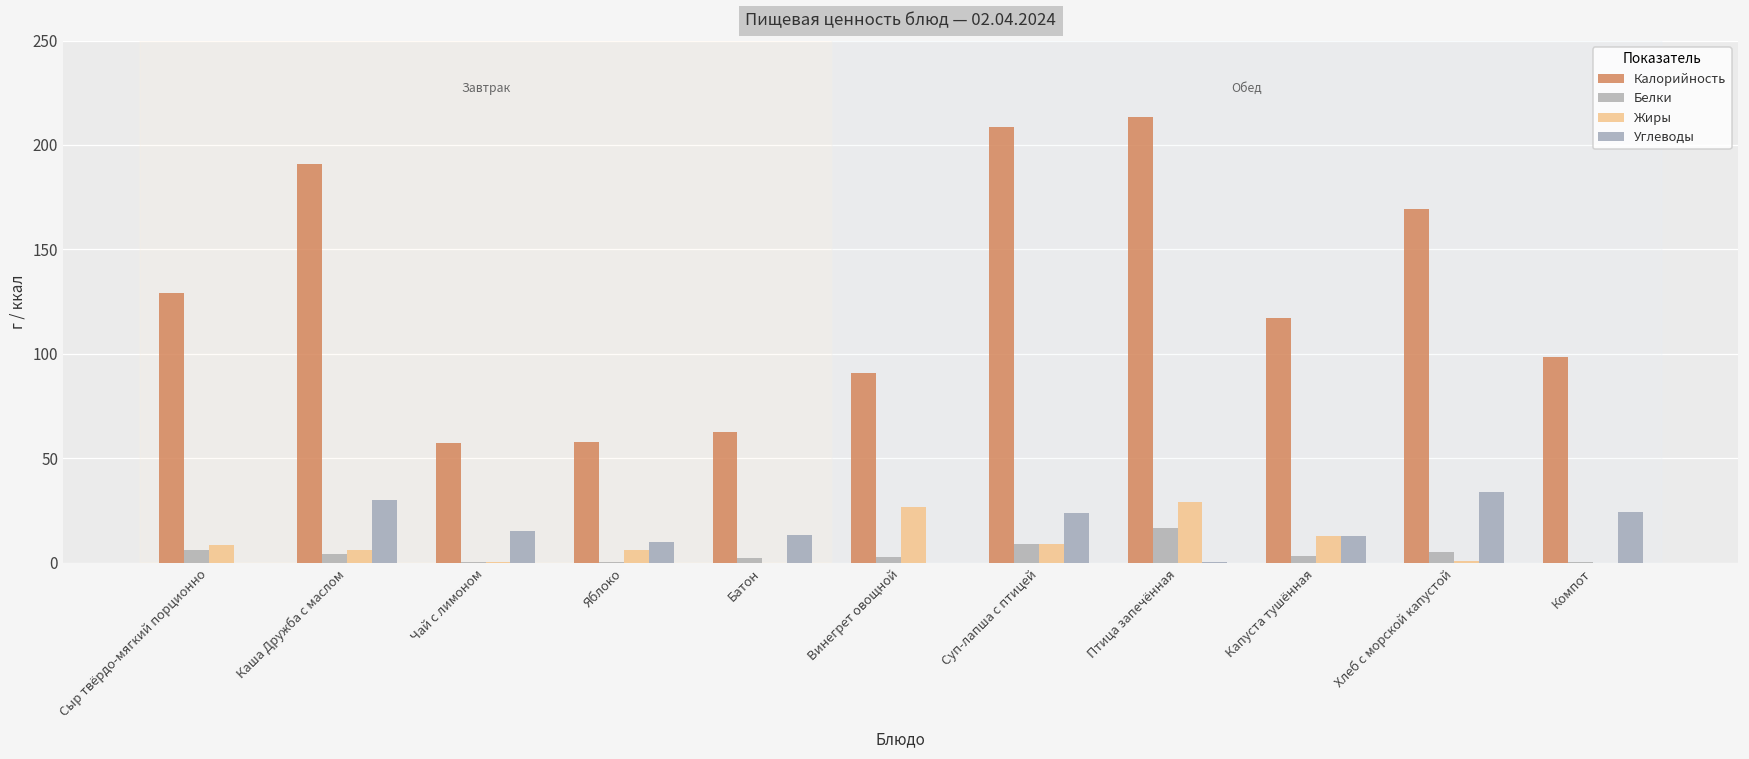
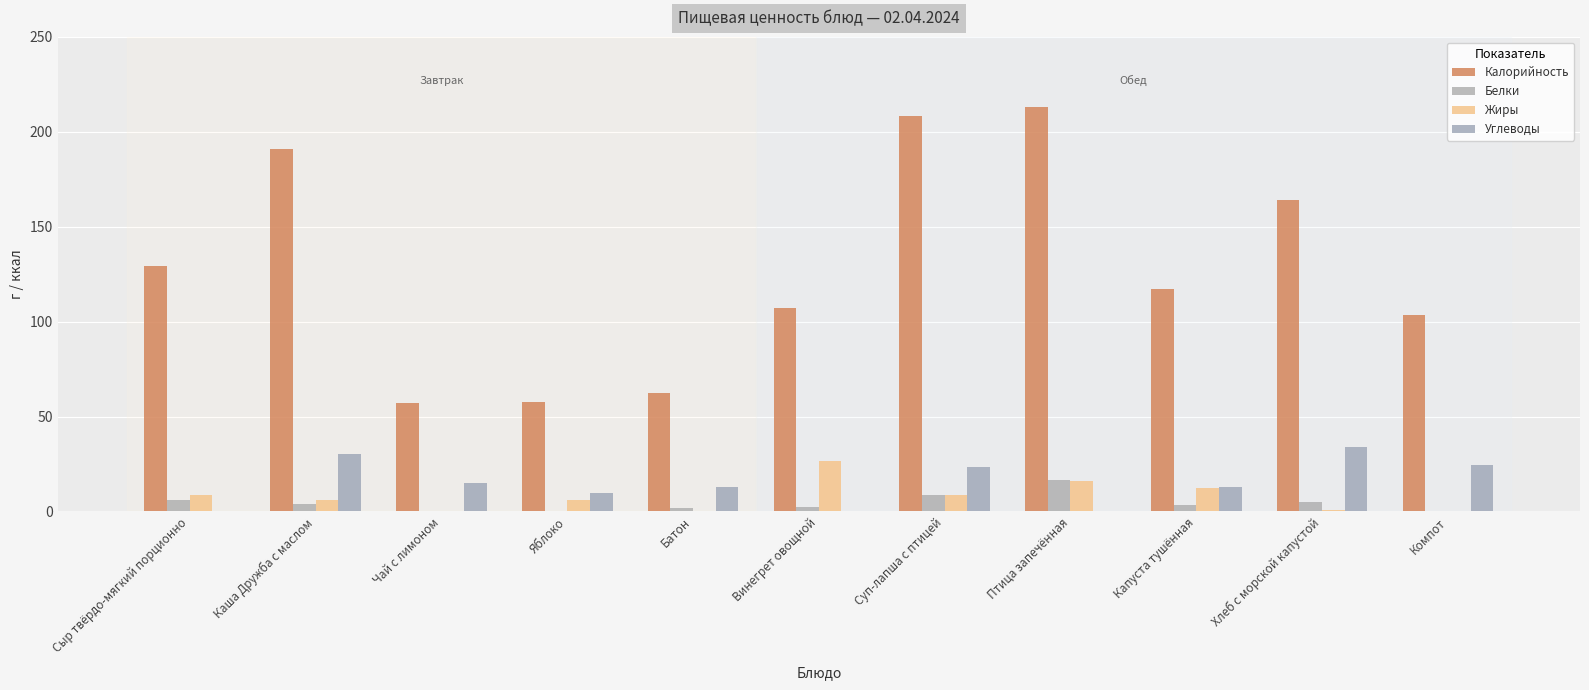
Калорийность, Винегрет овощной: 91 -> 107
Жиры, Птица запечённая: 29 -> 16
Калорийность, Хлеб с морской капустой: 169 -> 164
Калорийность, Компот: 99 -> 104
